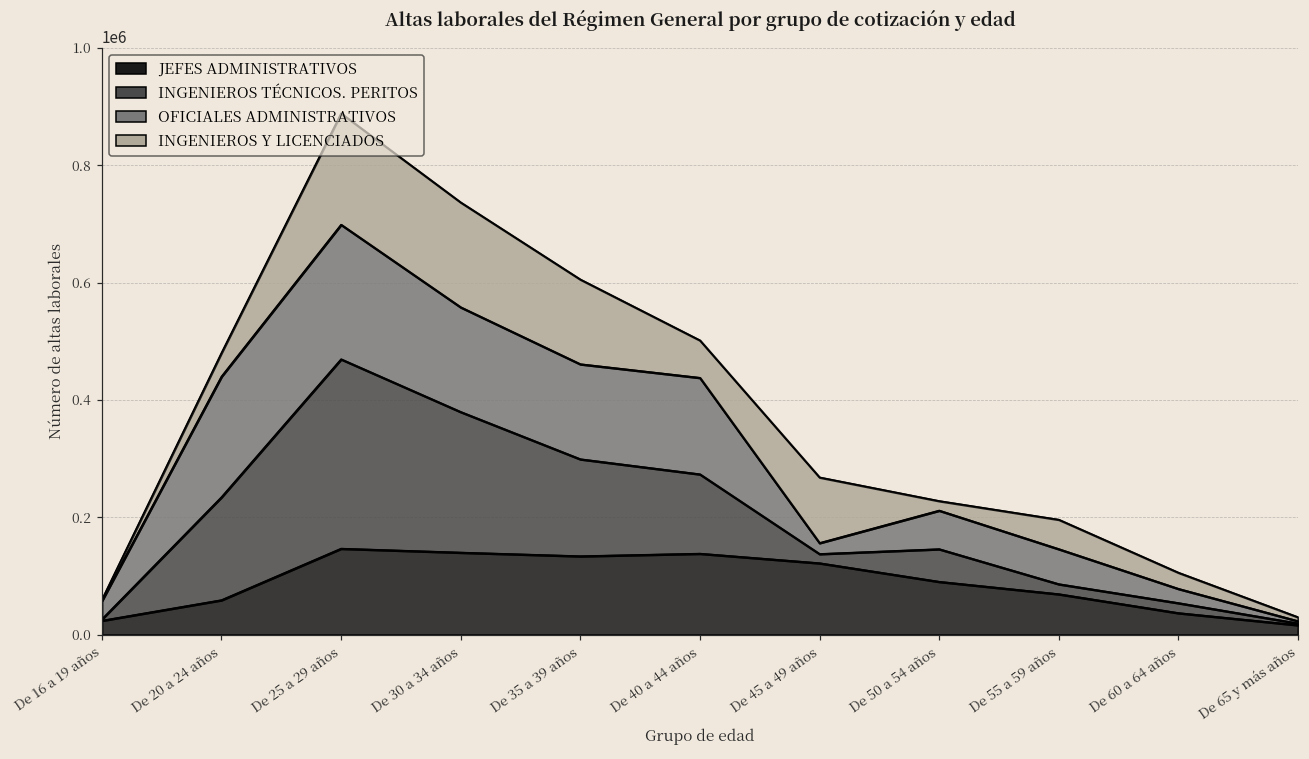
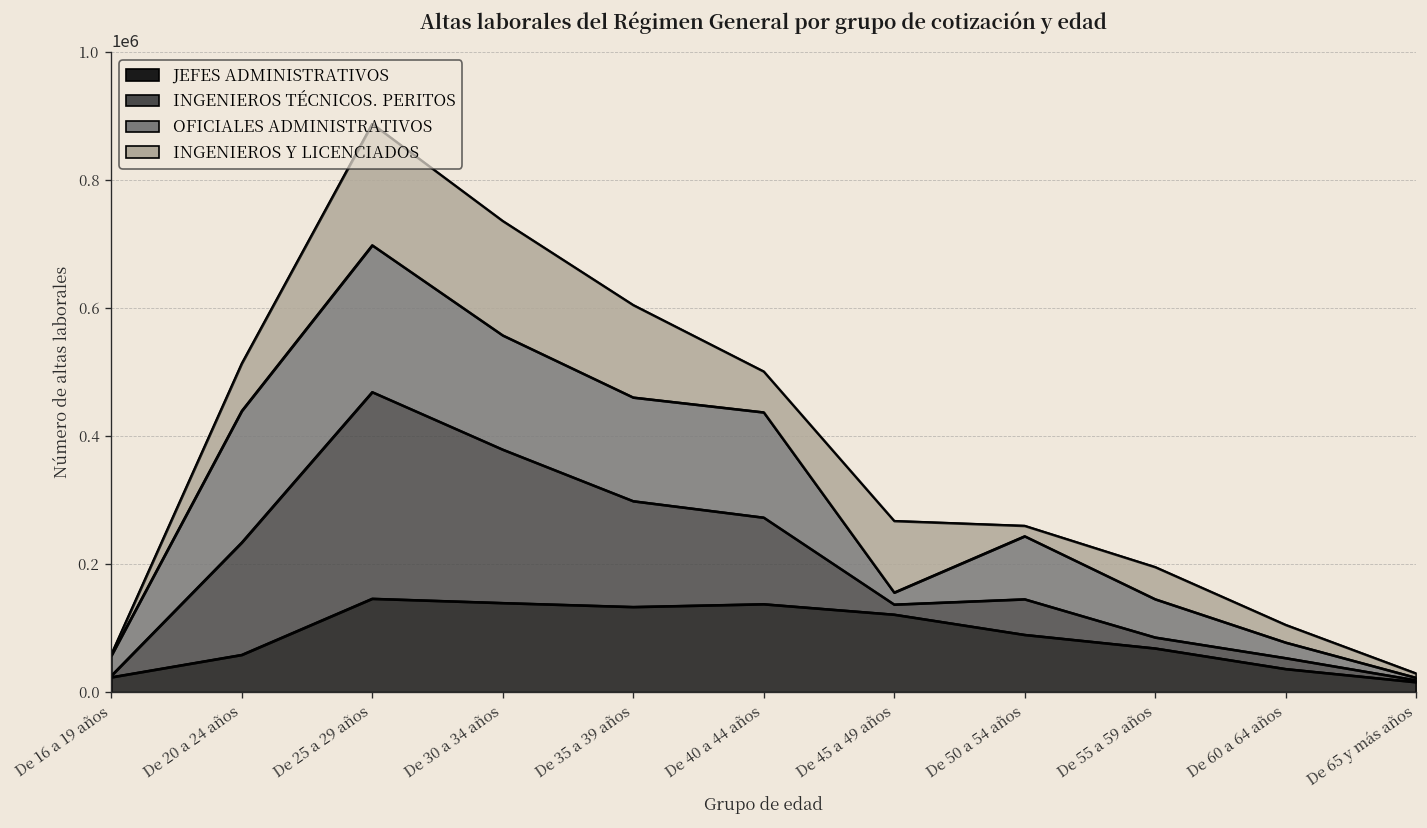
INGENIEROS Y LICENCIADOS, De 20 a 24 años: 40000 -> 70000
OFICIALES ADMINISTRATIVOS, De 50 a 54 años: 70000 -> 100000
